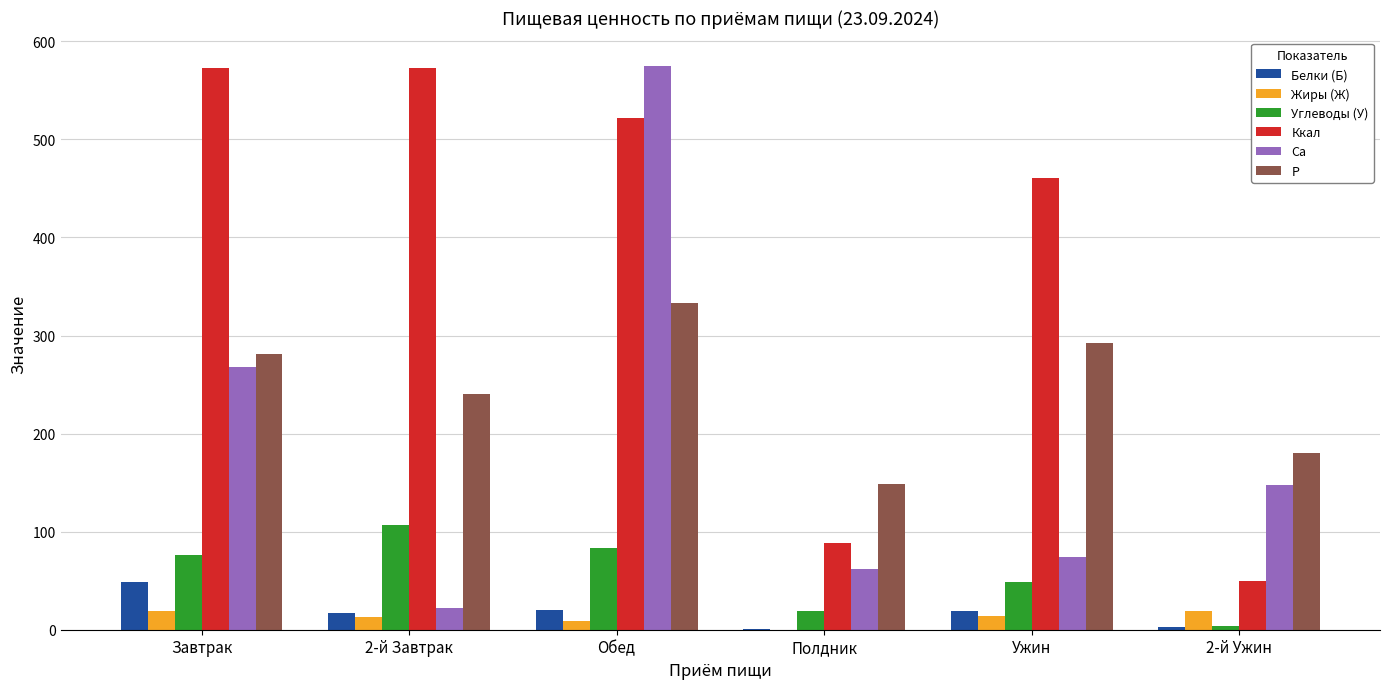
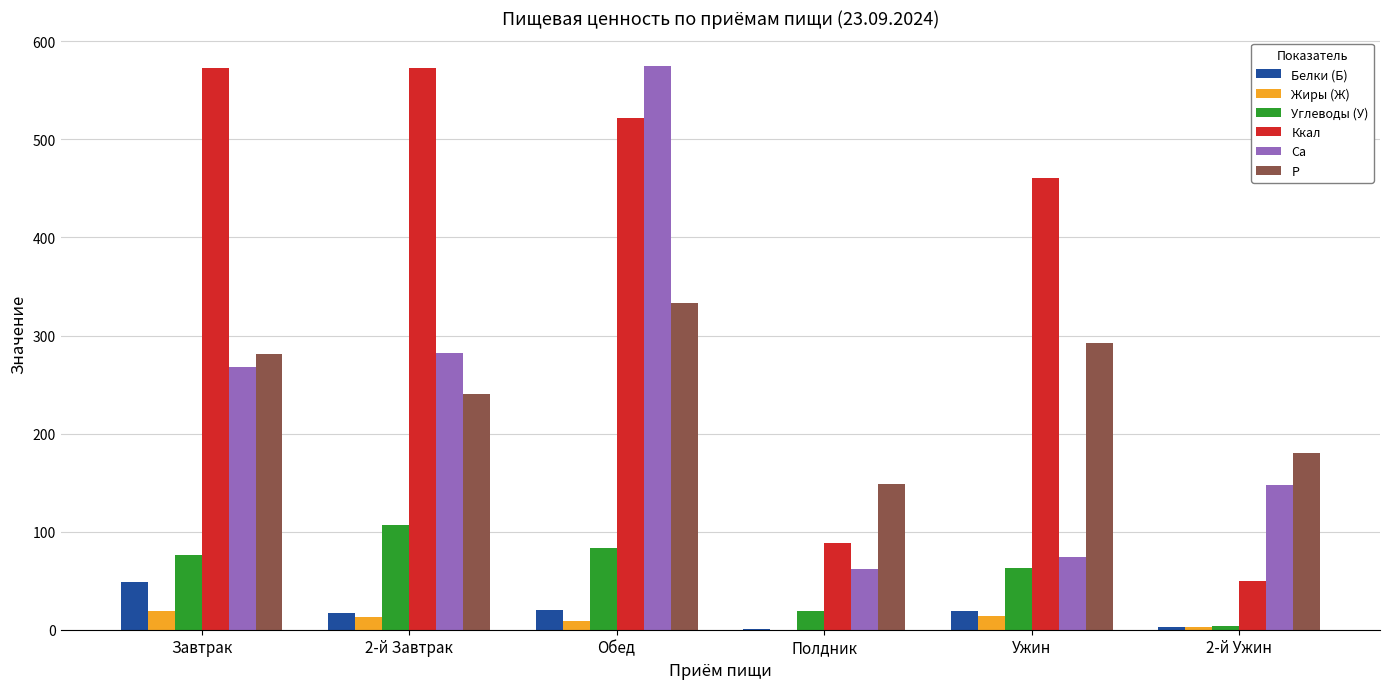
Ca, 2-й Завтрак: 20 -> 280
Углеводы (У), Ужин: 50 -> 60
Жиры (Ж), 2-й Ужин: 20 -> 0
